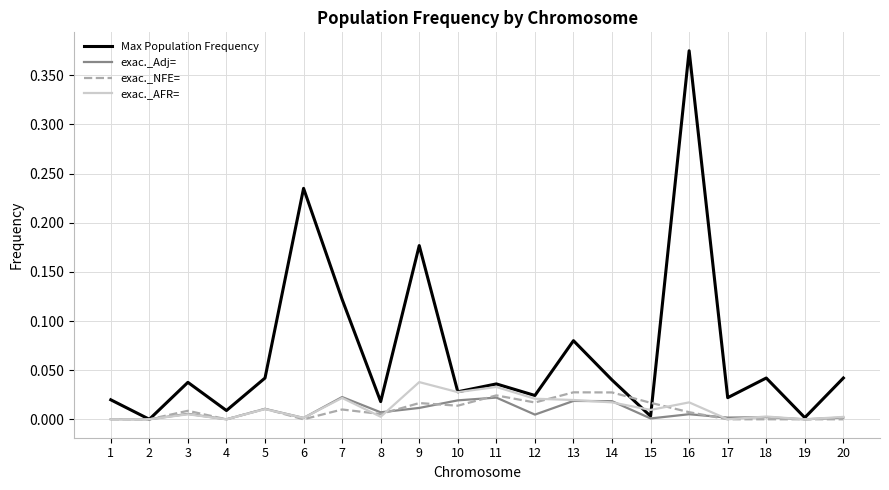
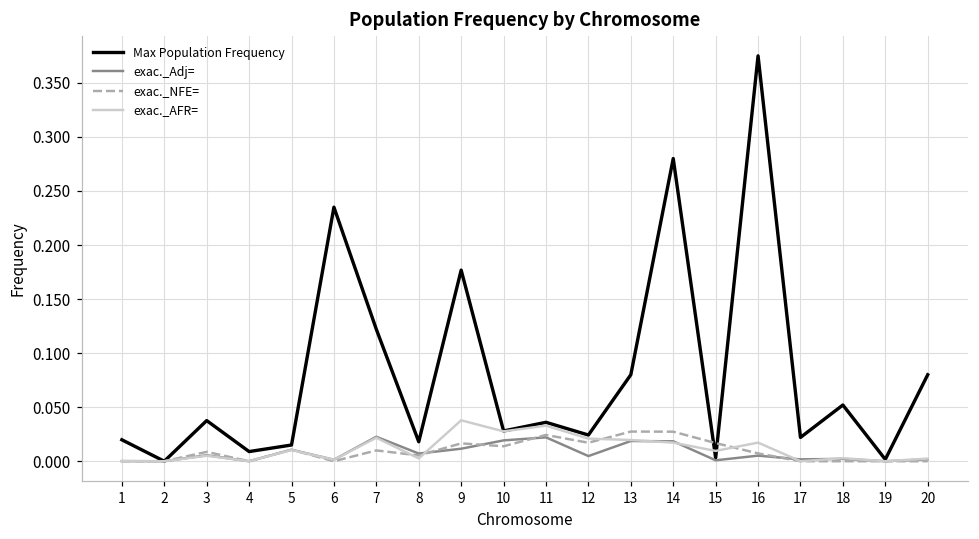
Max Population Frequency, 5: 0.04 -> 0.02
Max Population Frequency, 14: 0.04 -> 0.28
Max Population Frequency, 18: 0.04 -> 0.05
Max Population Frequency, 20: 0.04 -> 0.08
